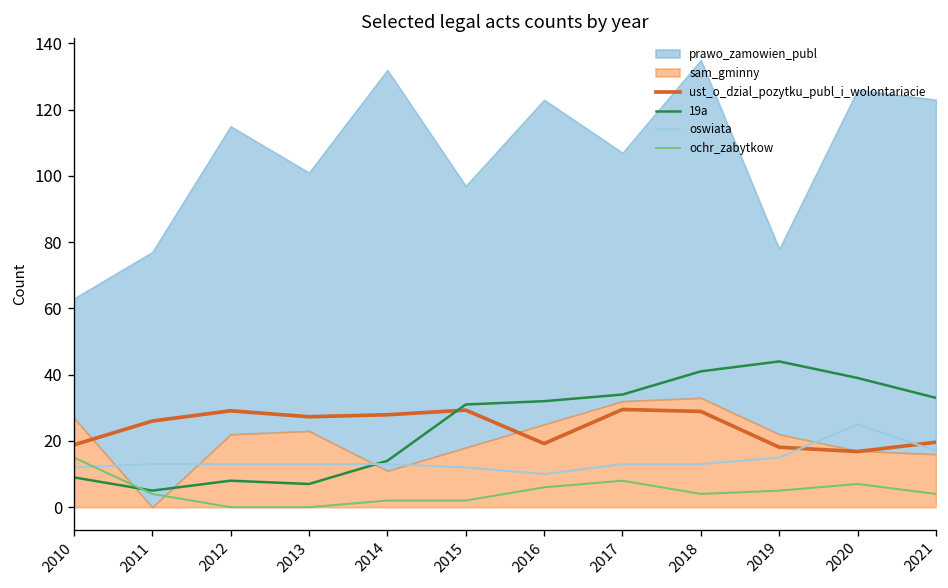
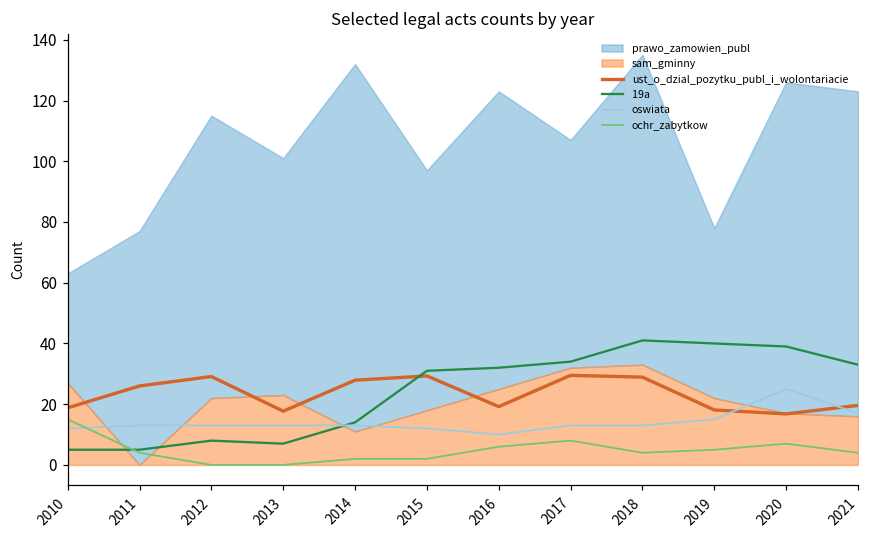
19a, 2010: 9 -> 5
ust_o_dzial_pozytku_publ_i_wolontariacie, 2013: 27 -> 18
19a, 2019: 44 -> 40
